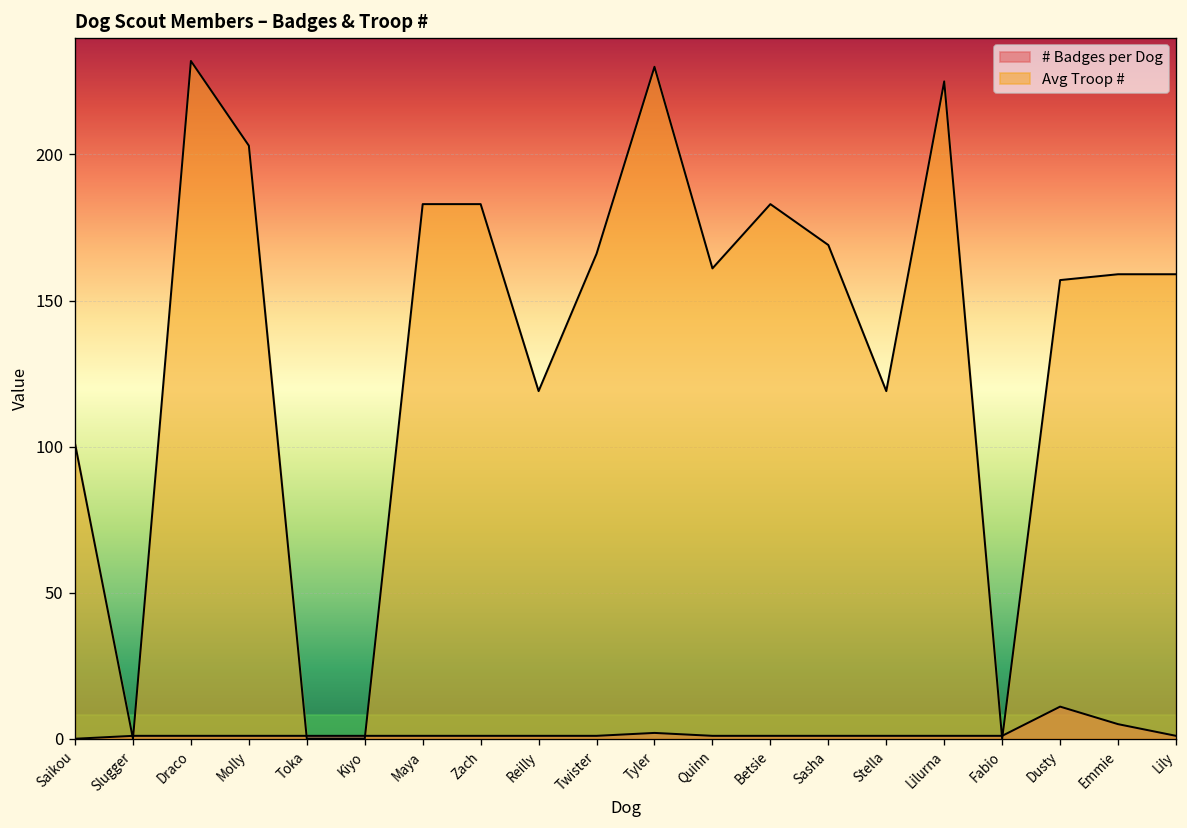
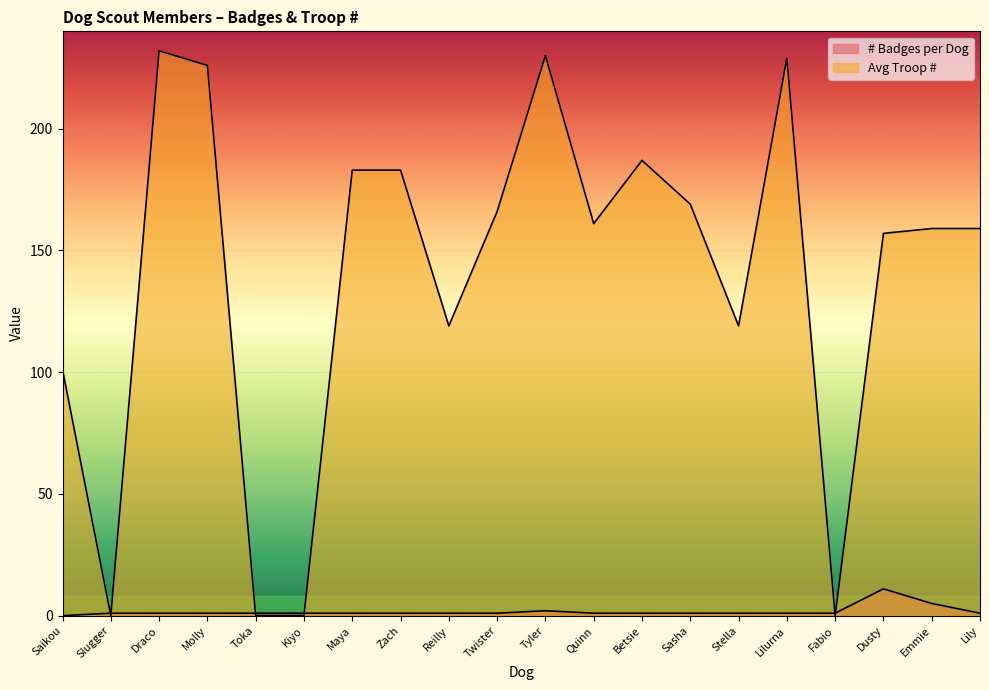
Avg Troop #, Molly: 203 -> 226
Avg Troop #, Betsie: 183 -> 187
Avg Troop #, Lilurna: 225 -> 229
